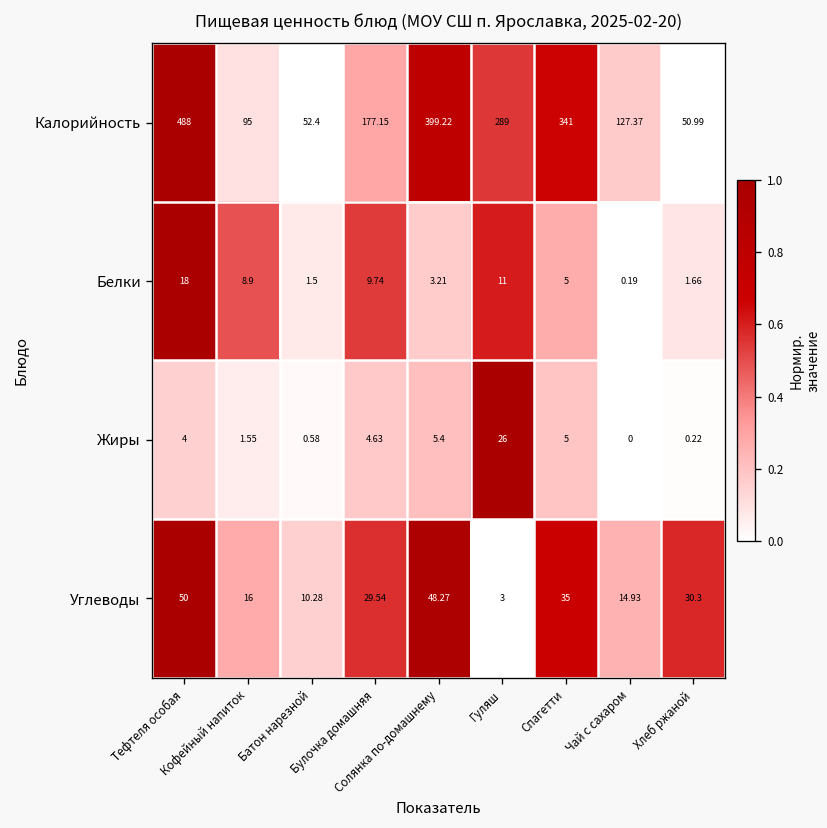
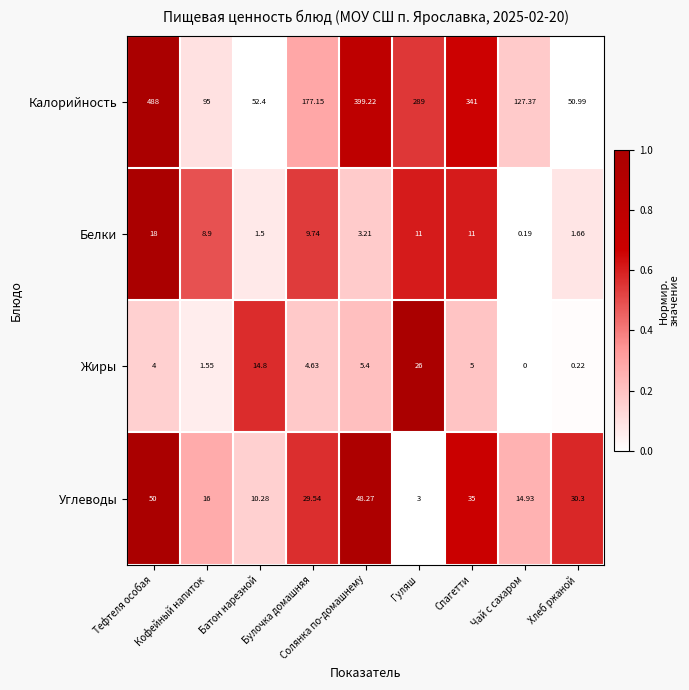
Белки, Спагетти: 5 -> 11
Жиры, Батон нарезной: 0.58 -> 14.8
